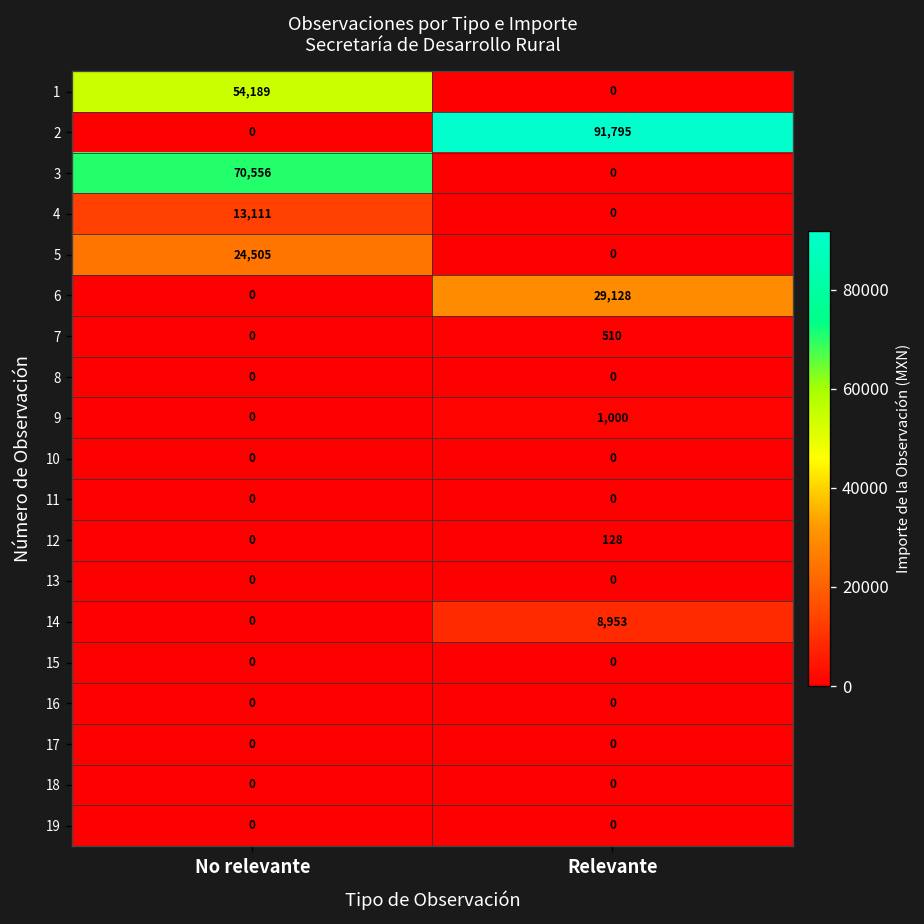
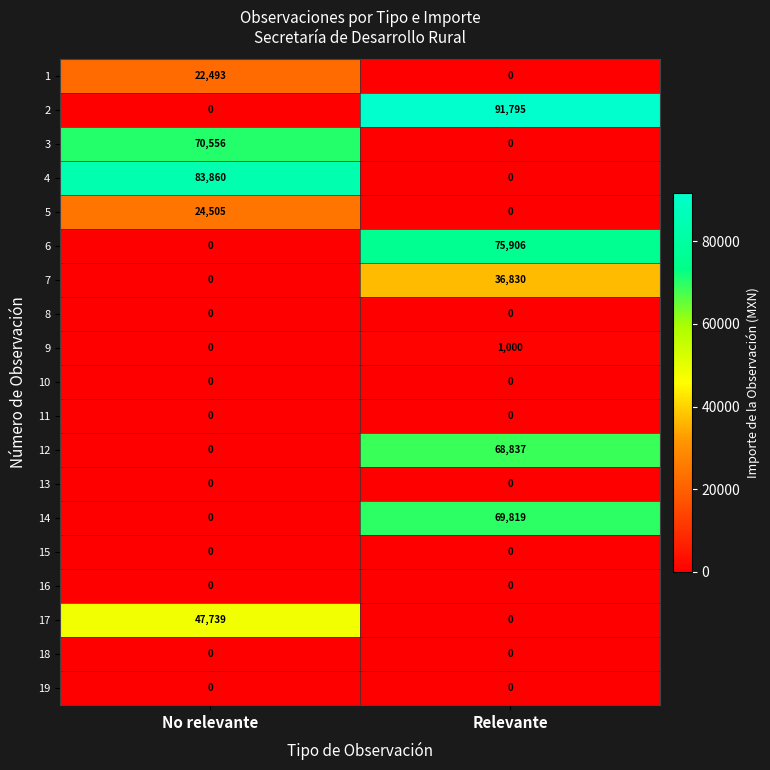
1, No relevante: 54,189 -> 22,493
4, No relevante: 13,111 -> 83,860
6, Relevante: 29,128 -> 75,906
7, Relevante: 510 -> 36,830
12, Relevante: 128 -> 68,837
14, Relevante: 8,953 -> 69,819
17, No relevante: 0 -> 47,739
